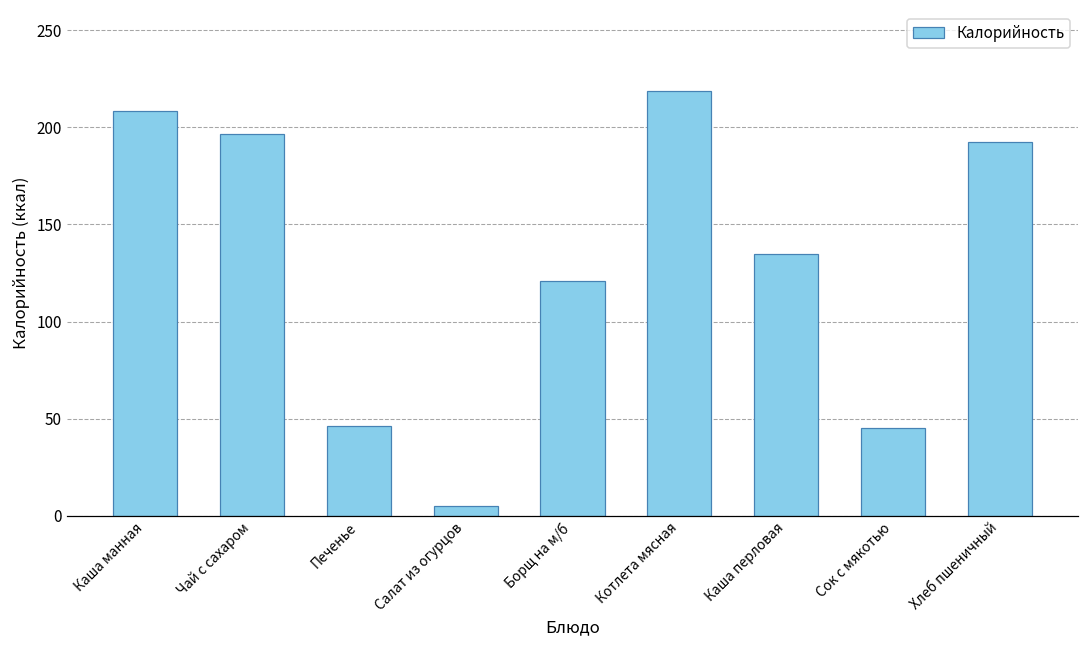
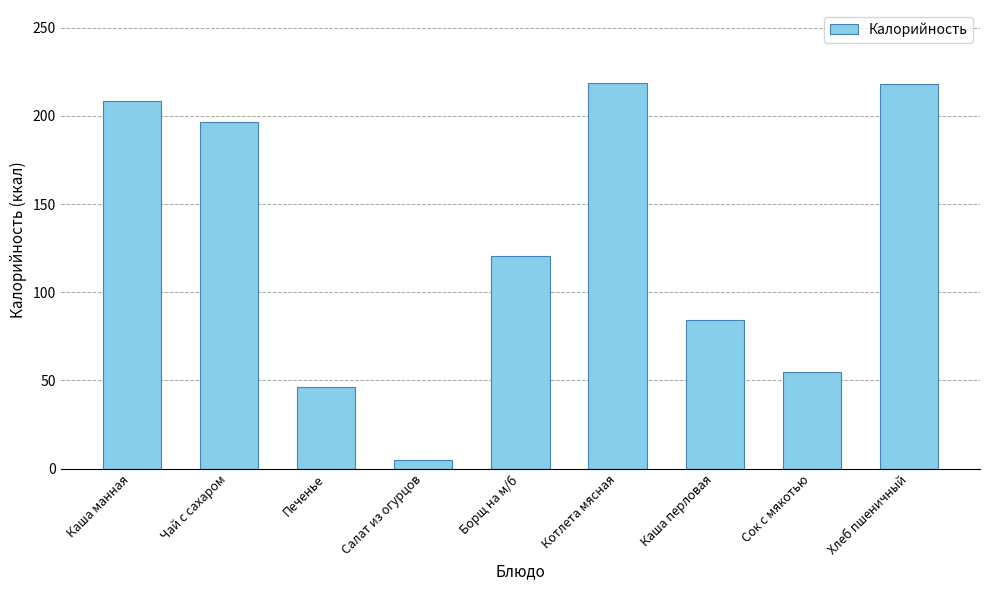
Каша перловая: 135 -> 84
Сок с мякотью: 45 -> 55
Хлеб пшеничный: 193 -> 218
